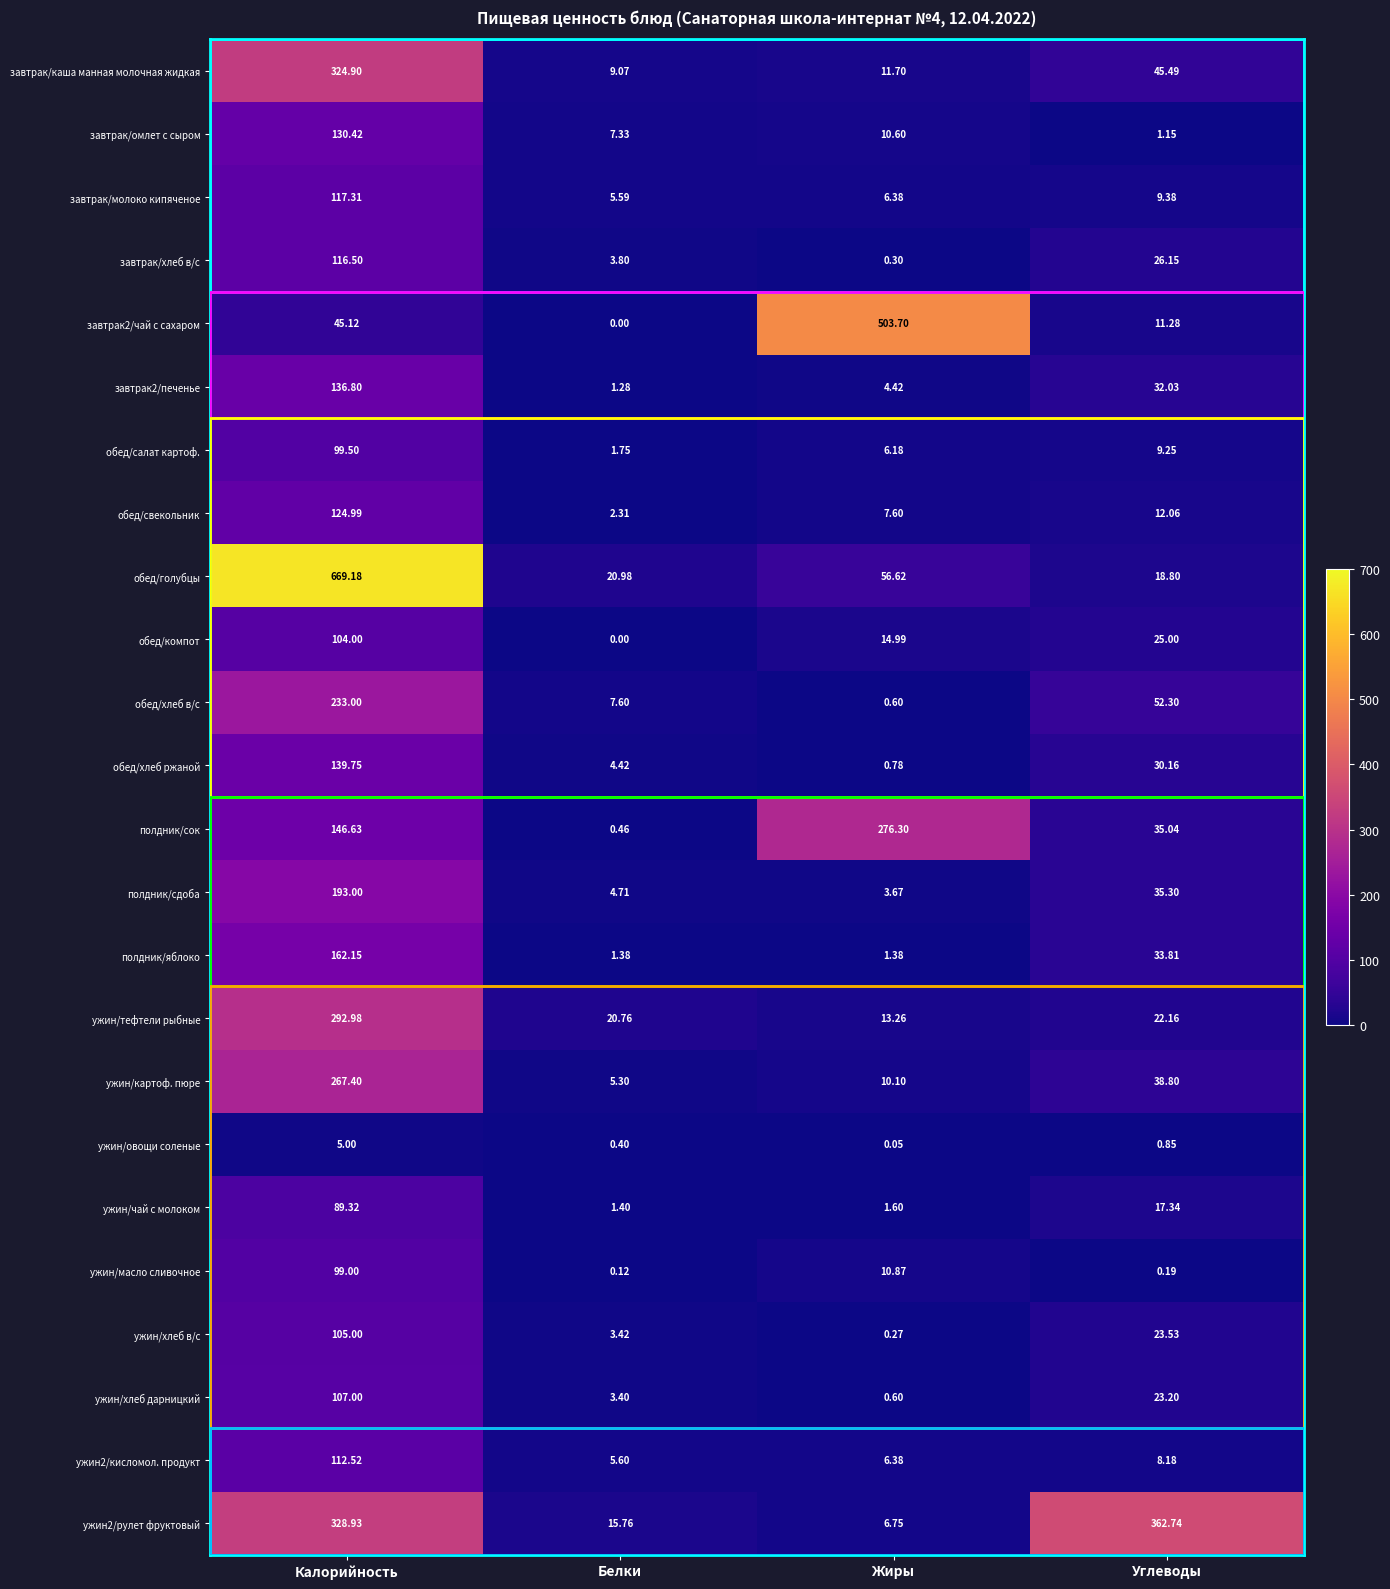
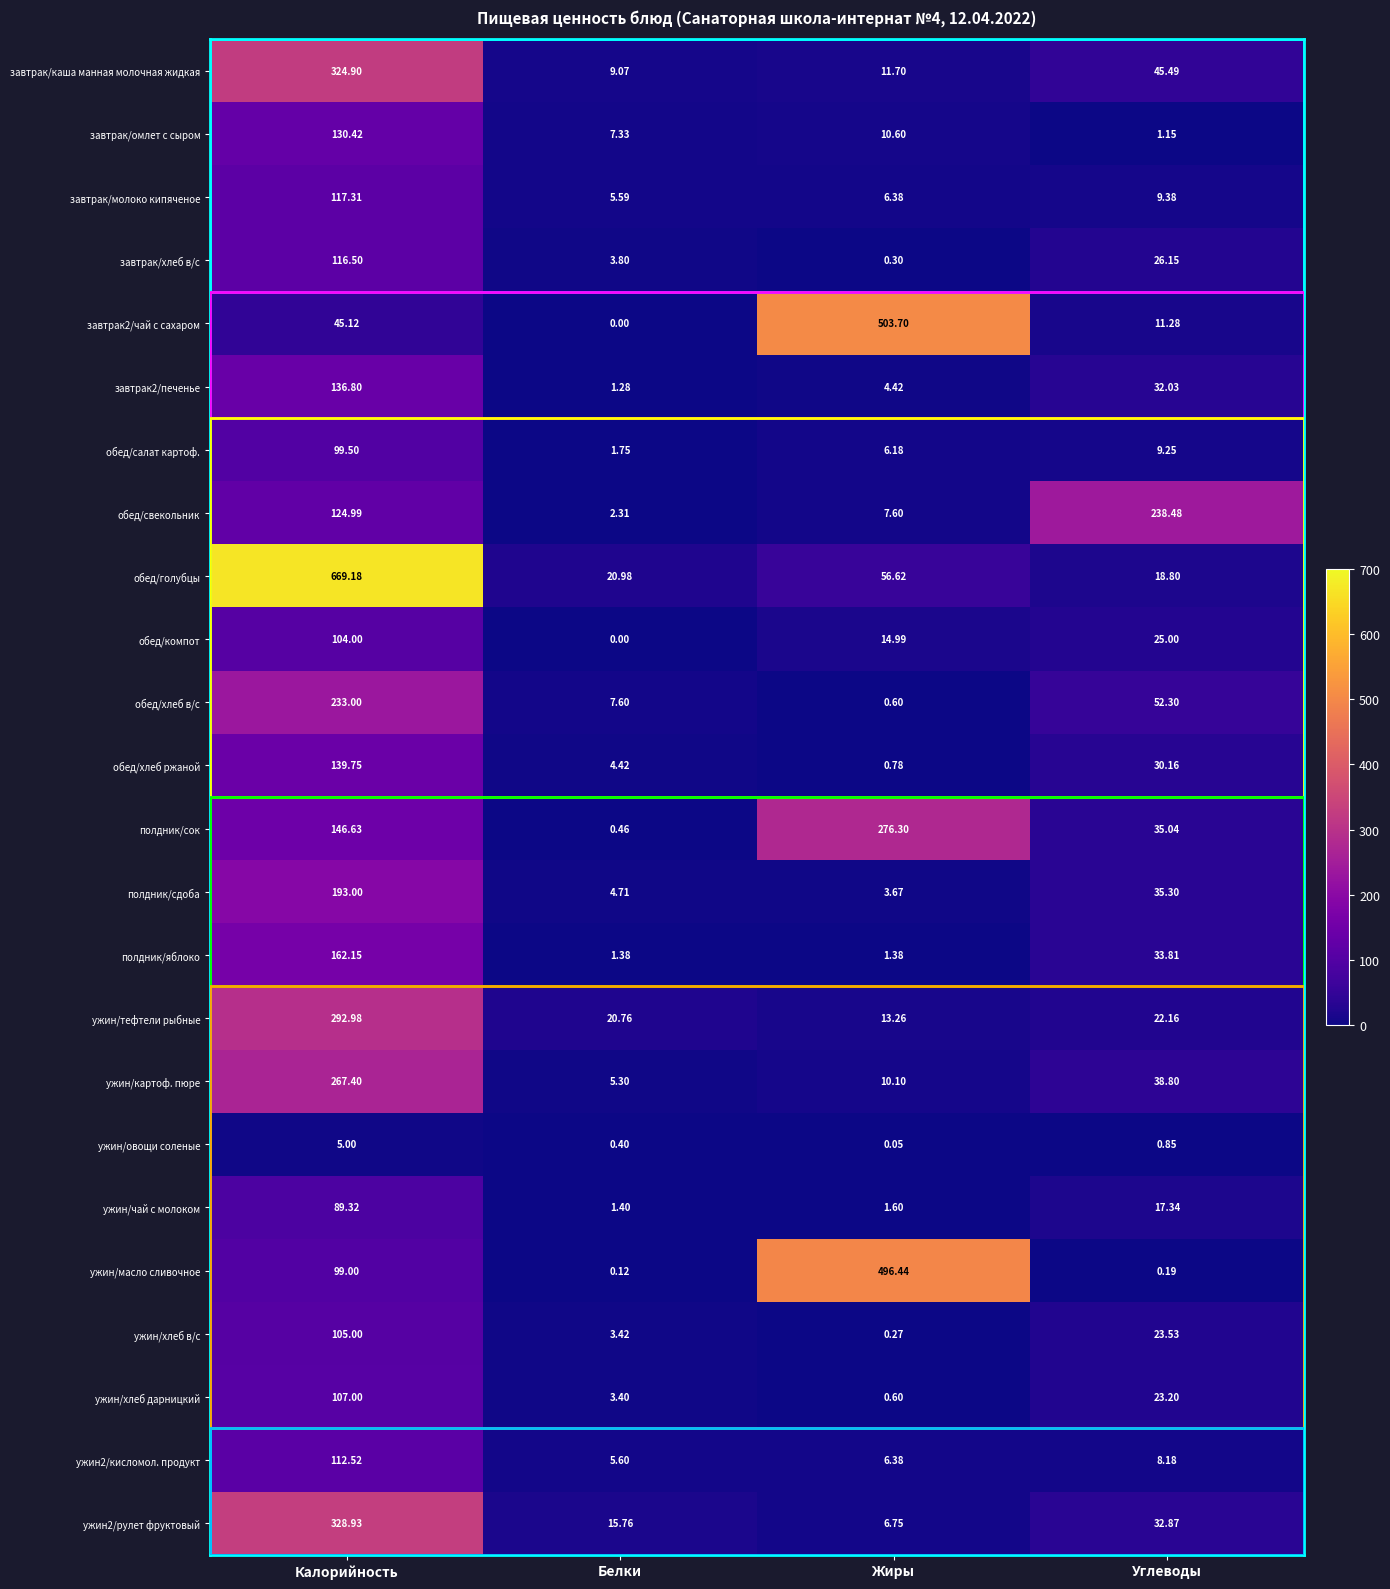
обед/свекольник, Углеводы: 12.06 -> 238.48
ужин/масло сливочное, Жиры: 10.87 -> 496.44
ужин2/рулет фруктовый, Углеводы: 362.74 -> 32.87
